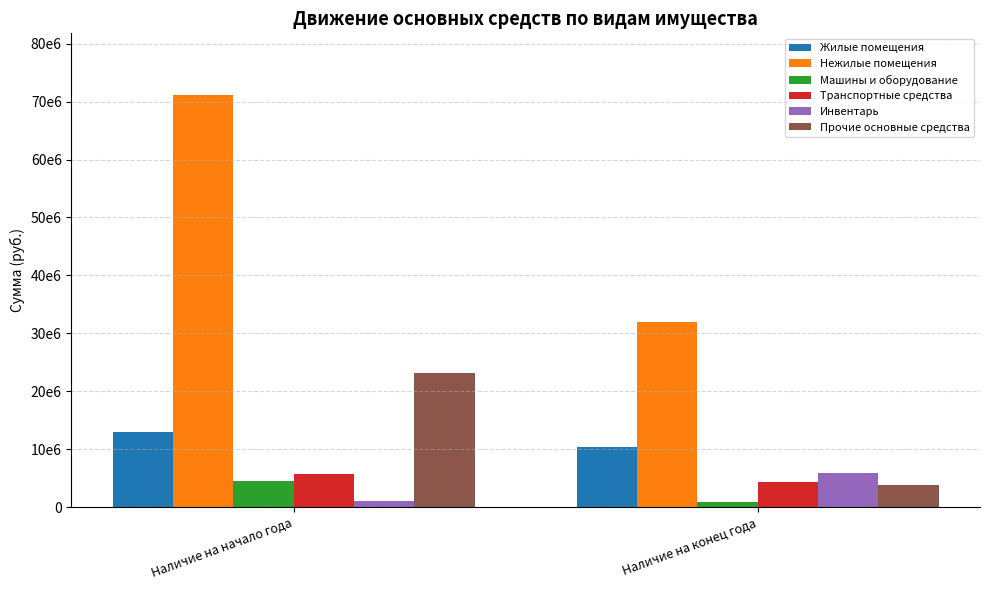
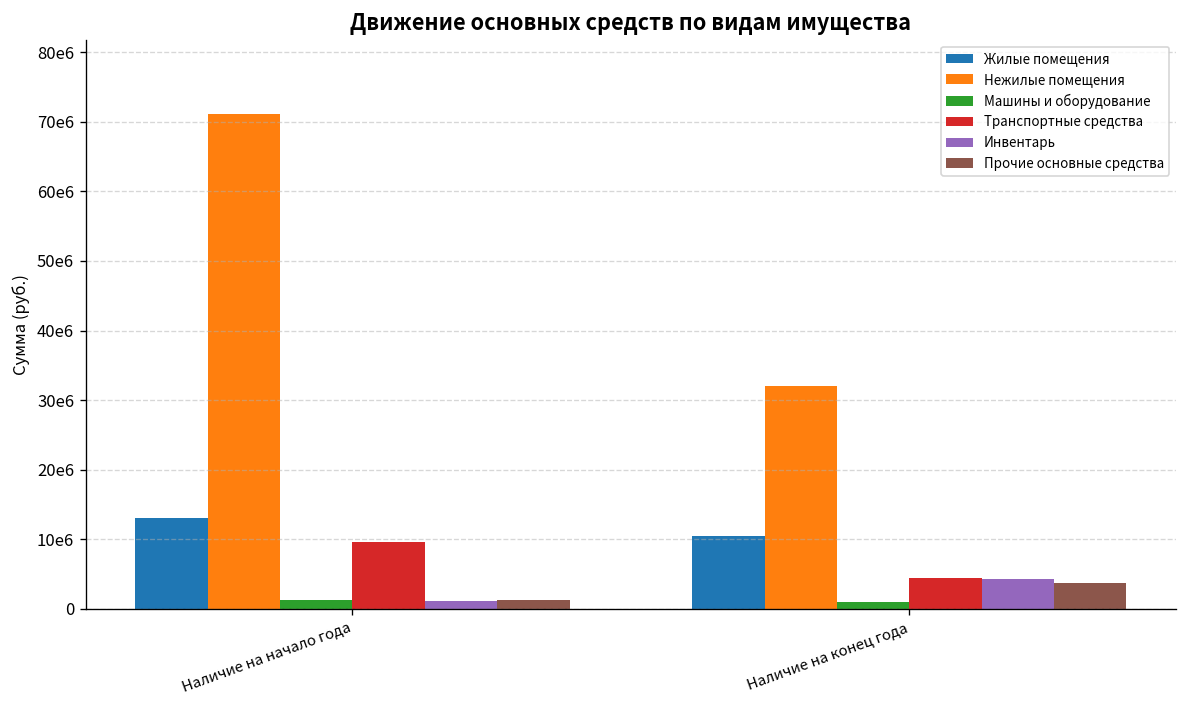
Машины и оборудование, Наличие на начало года: 5000000 -> 1000000
Транспортные средства, Наличие на начало года: 6000000 -> 10000000
Прочие основные средства, Наличие на начало года: 23000000 -> 1000000
Инвентарь, Наличие на конец года: 6000000 -> 4000000
